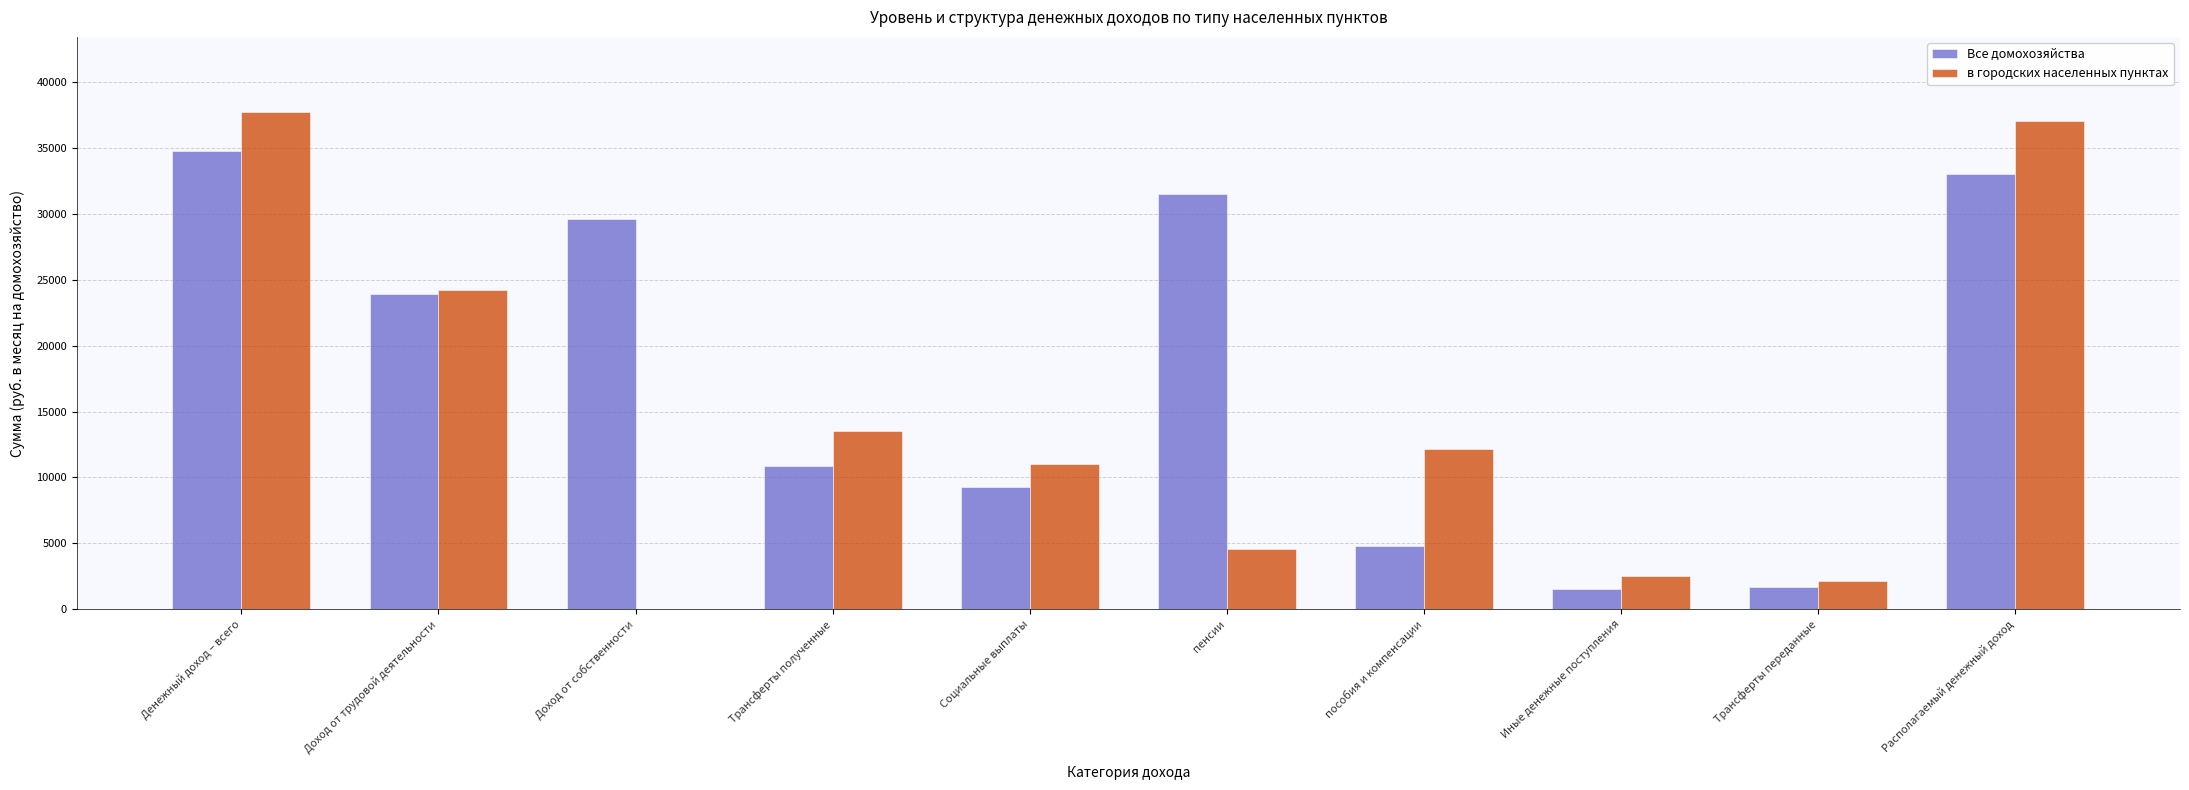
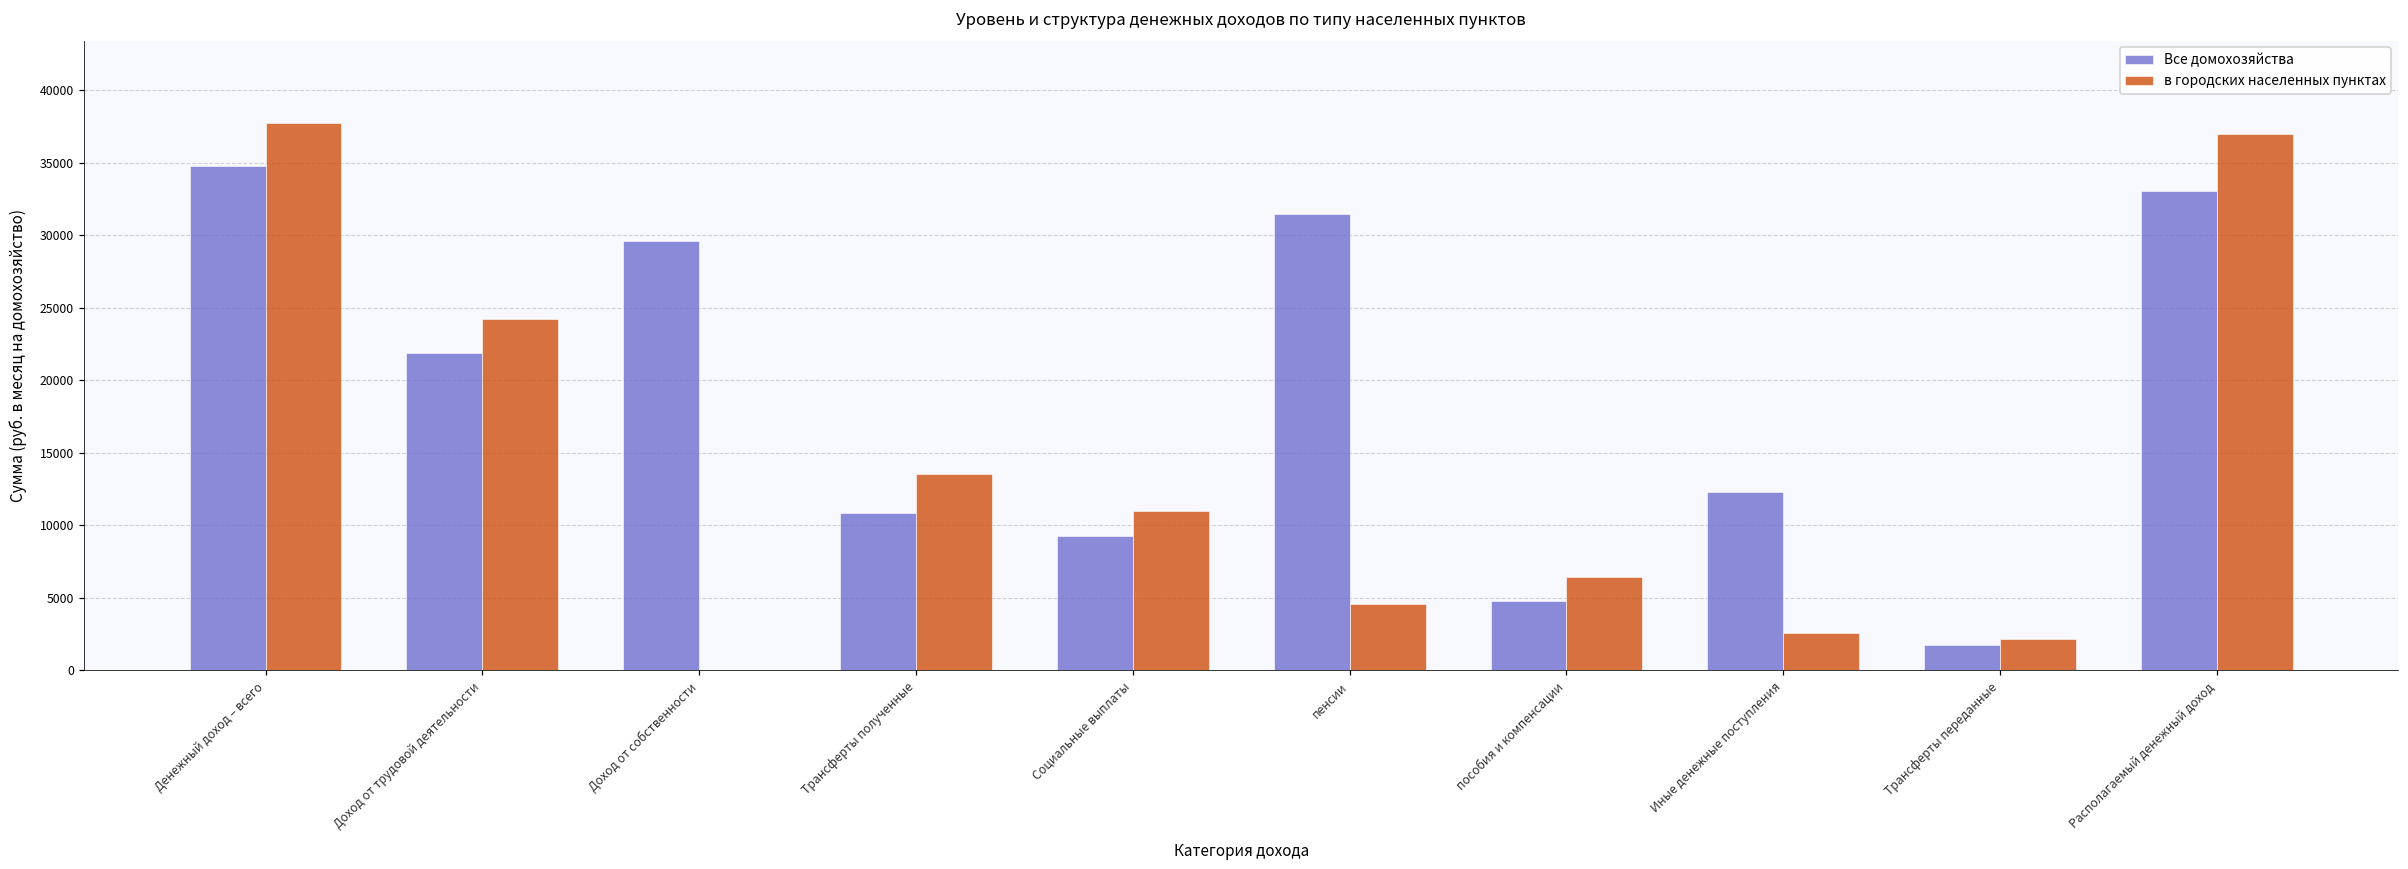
Все домохозяйства, Доход от трудовой деятельности: 23900 -> 21800
в городских населенных пунктах, пособия и компенсации: 12200 -> 6400
Все домохозяйства, Иные денежные поступления: 1600 -> 12300
